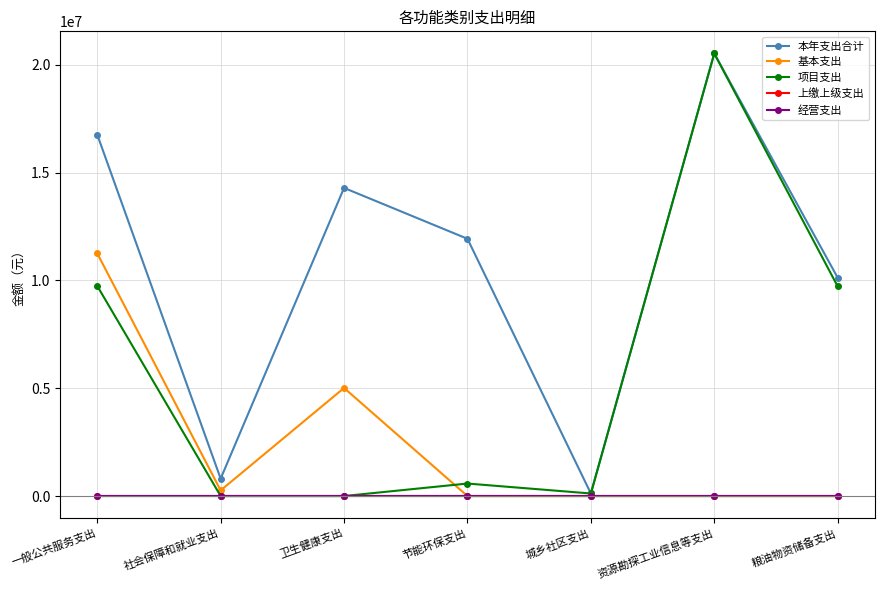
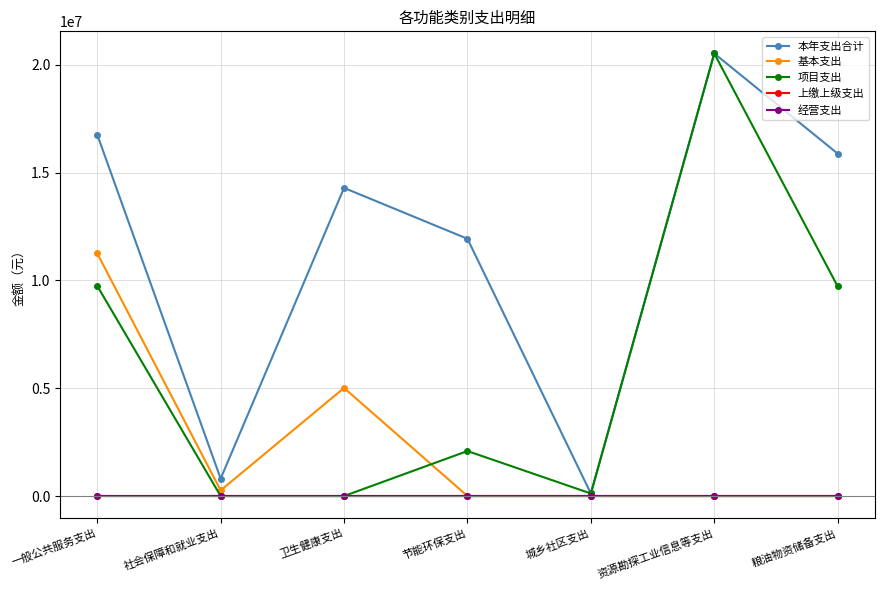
项目支出, 节能环保支出: 600000 -> 2100000
本年支出合计, 粮油物资储备支出: 10100000 -> 15900000
